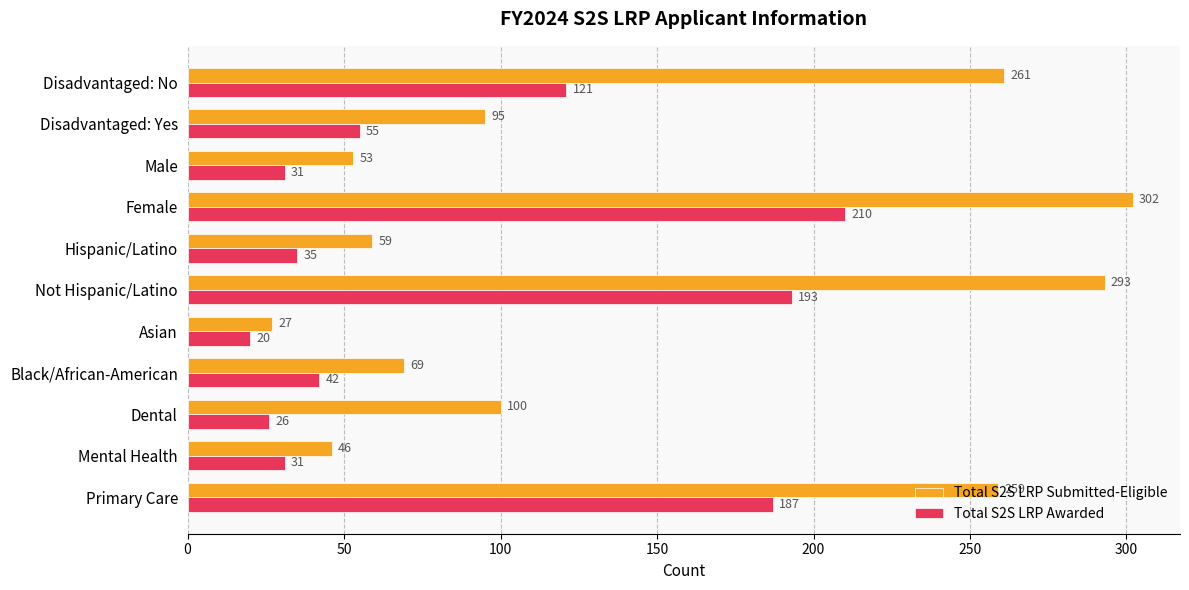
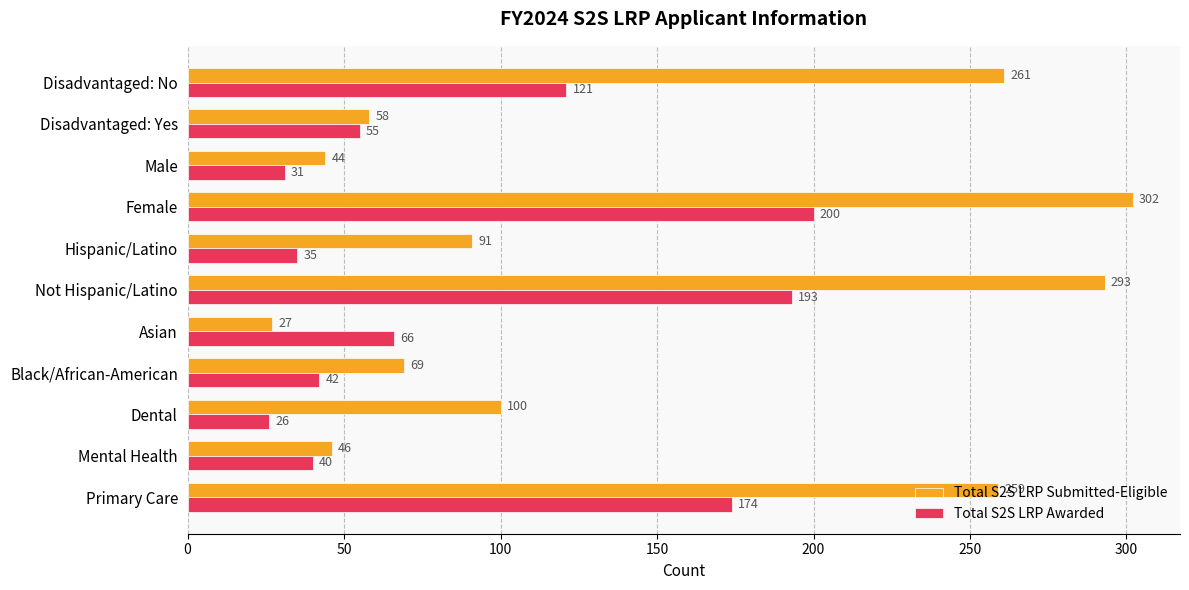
Total S2S LRP Submitted-Eligible, Disadvantaged: Yes: 95 -> 58
Total S2S LRP Submitted-Eligible, Male: 53 -> 44
Total S2S LRP Awarded, Female: 210 -> 200
Total S2S LRP Submitted-Eligible, Hispanic/Latino: 59 -> 91
Total S2S LRP Awarded, Asian: 20 -> 66
Total S2S LRP Awarded, Mental Health: 31 -> 40
Total S2S LRP Awarded, Primary Care: 187 -> 174
